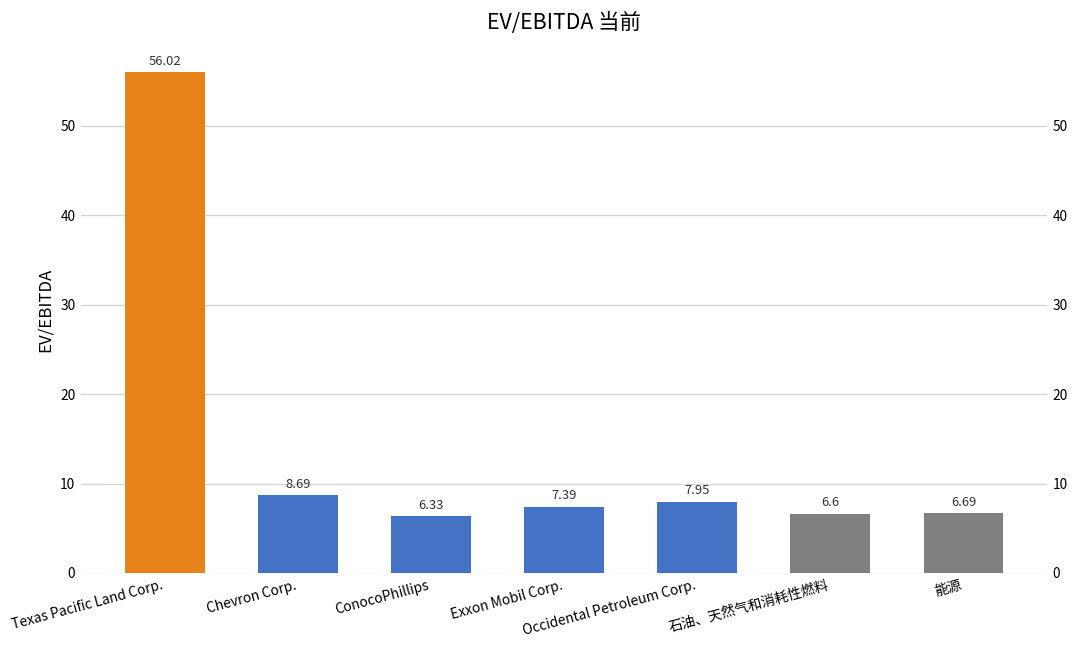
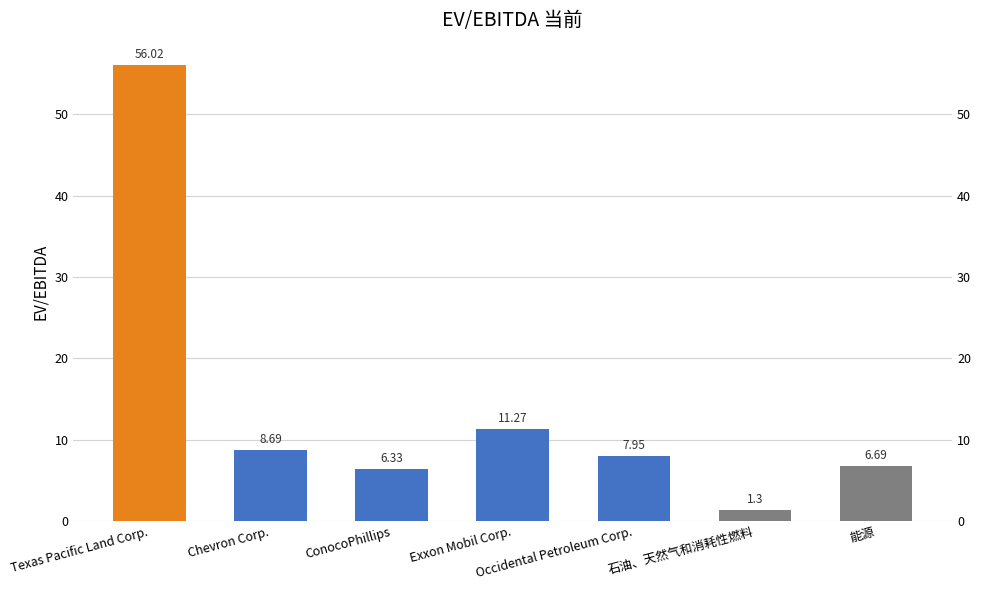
Exxon Mobil Corp.: 7.39 -> 11.27
石油、天然气和消耗性燃料: 6.6 -> 1.3
